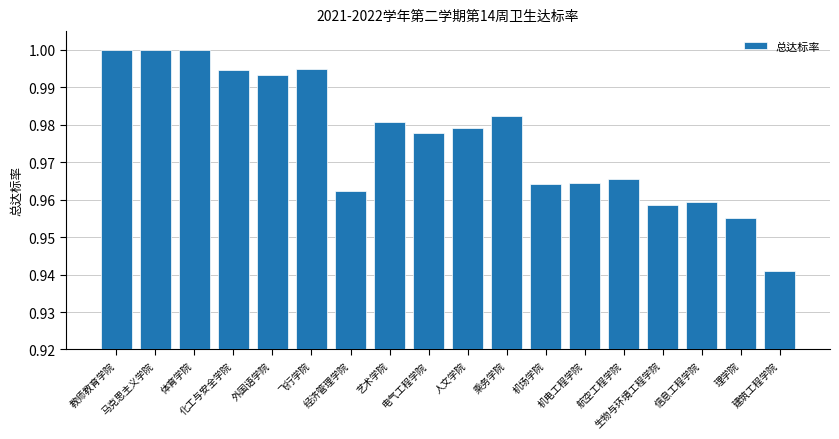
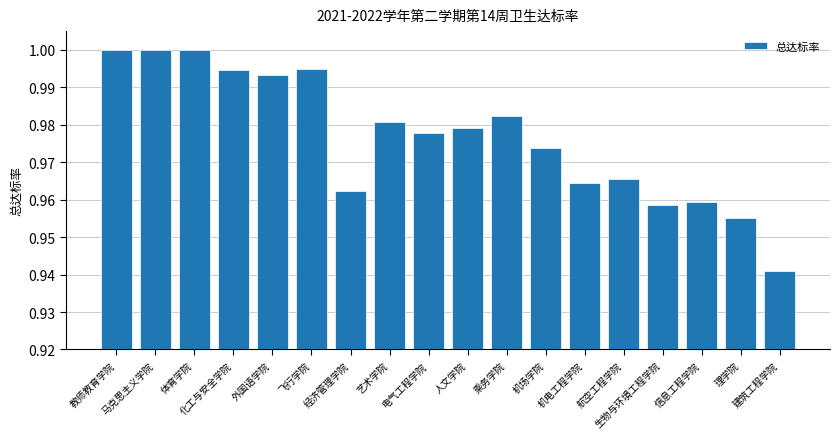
机场学院: 0.964 -> 0.974
